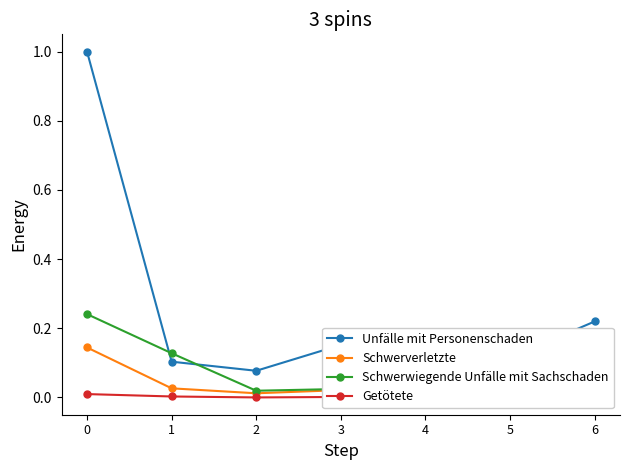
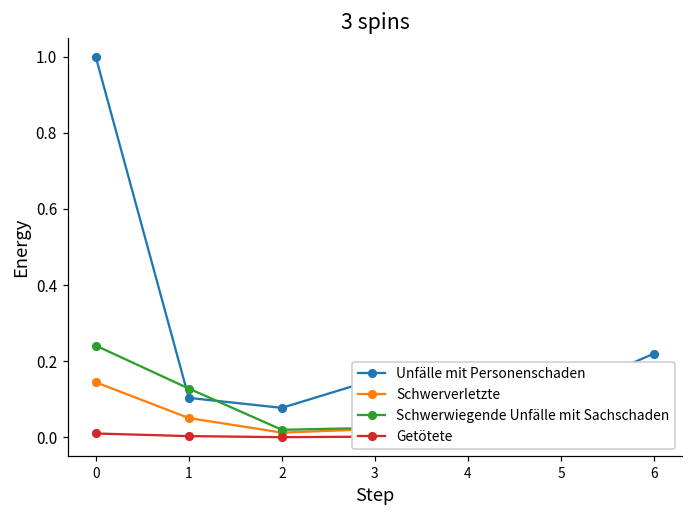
Schwerverletzte, 1: 0.03 -> 0.05
